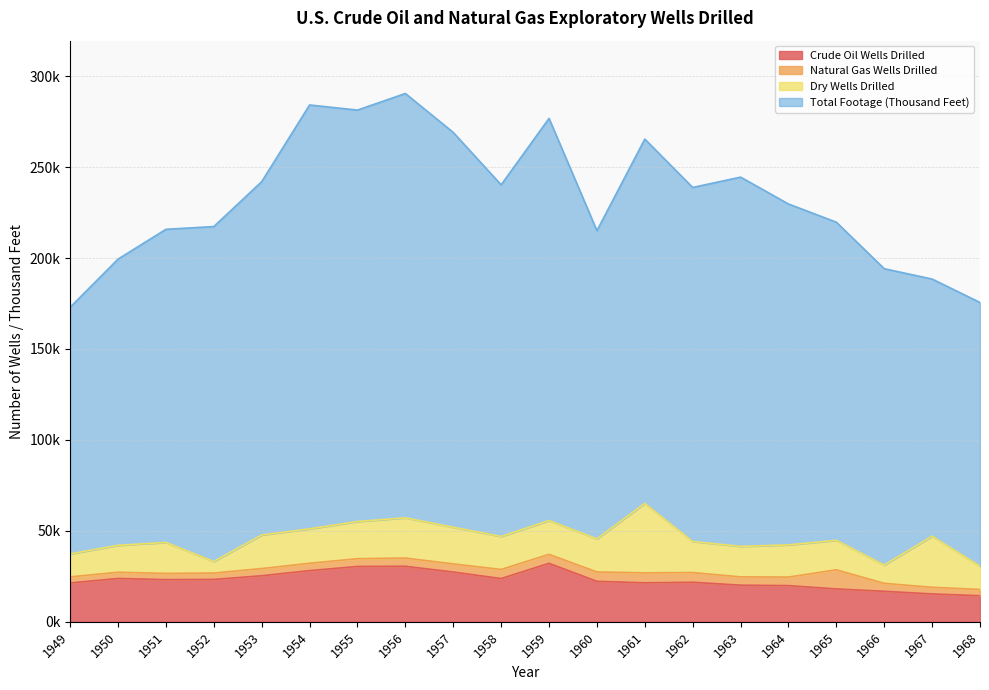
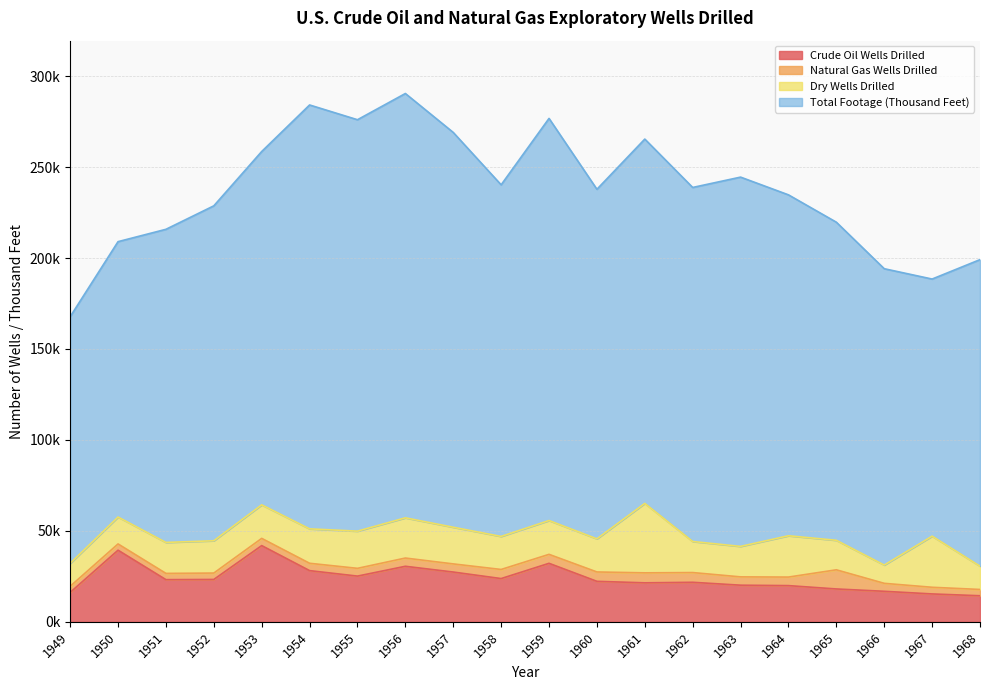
Crude Oil Wells Drilled, 1949: 21000 -> 16000
Crude Oil Wells Drilled, 1950: 24000 -> 39000
Total Footage (Thousand Feet), 1950: 157000 -> 151000
Dry Wells Drilled, 1952: 6000 -> 18000
Crude Oil Wells Drilled, 1953: 25000 -> 42000
Crude Oil Wells Drilled, 1955: 30000 -> 25000
Total Footage (Thousand Feet), 1960: 169000 -> 192000
Dry Wells Drilled, 1964: 18000 -> 23000
Total Footage (Thousand Feet), 1968: 145000 -> 169000
